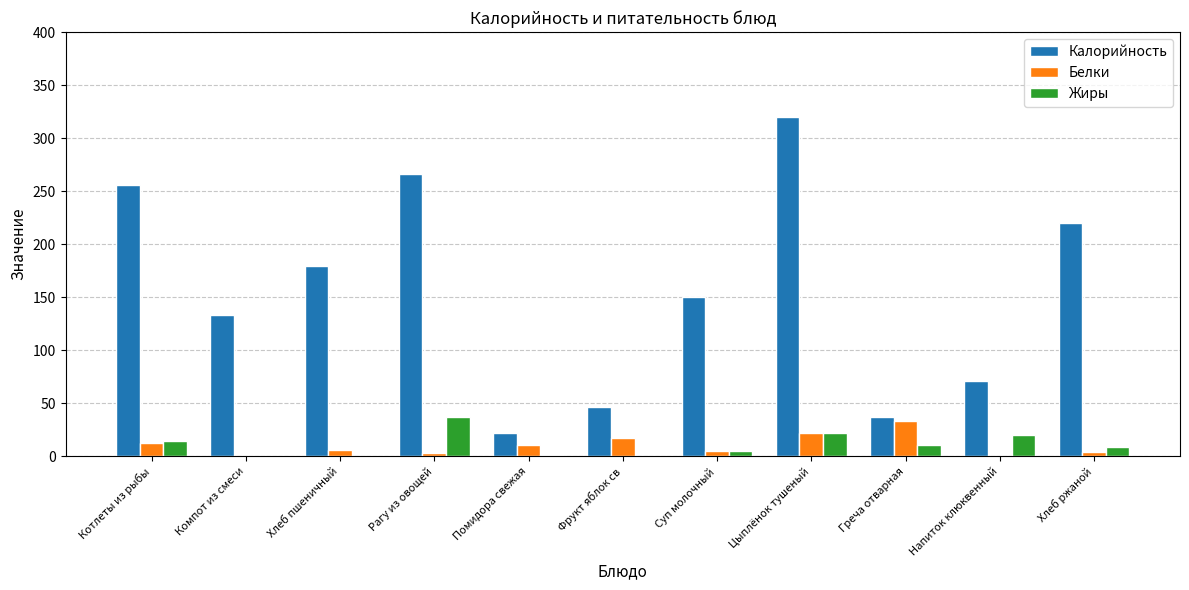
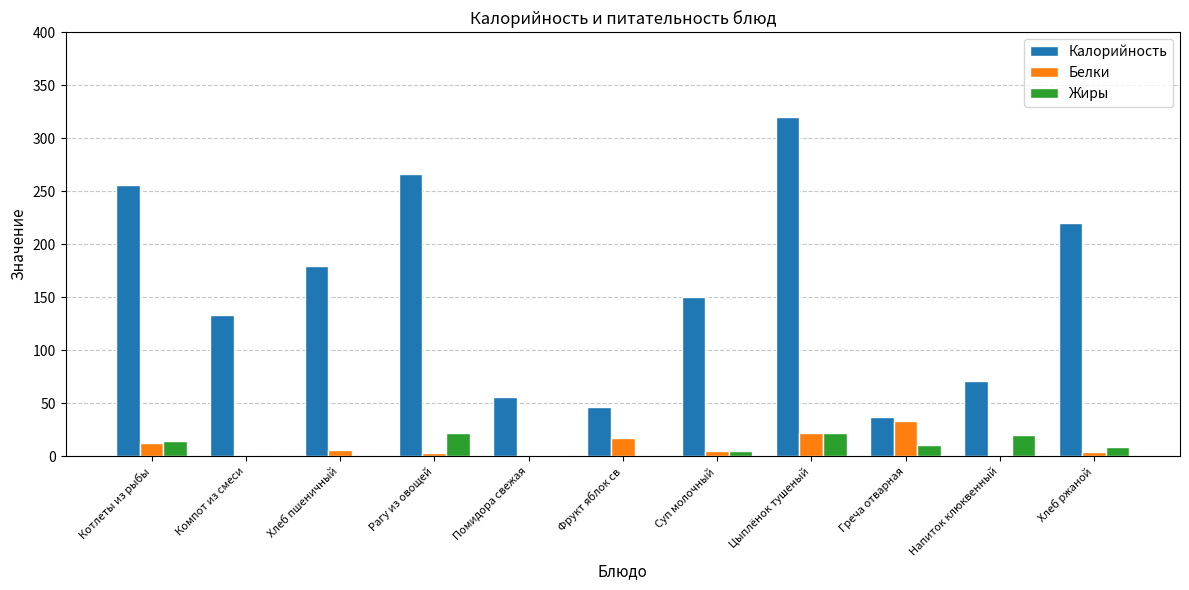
Жиры, Рагу из овощей: 37 -> 22
Калорийность, Помидора свежая: 22 -> 56
Белки, Помидора свежая: 11 -> 0
